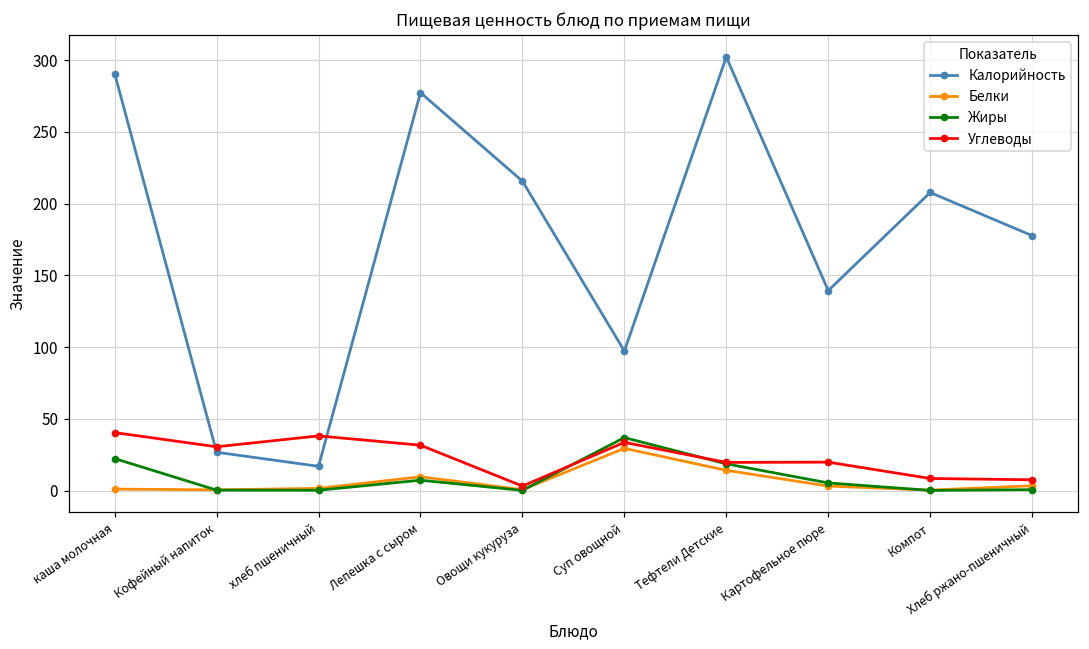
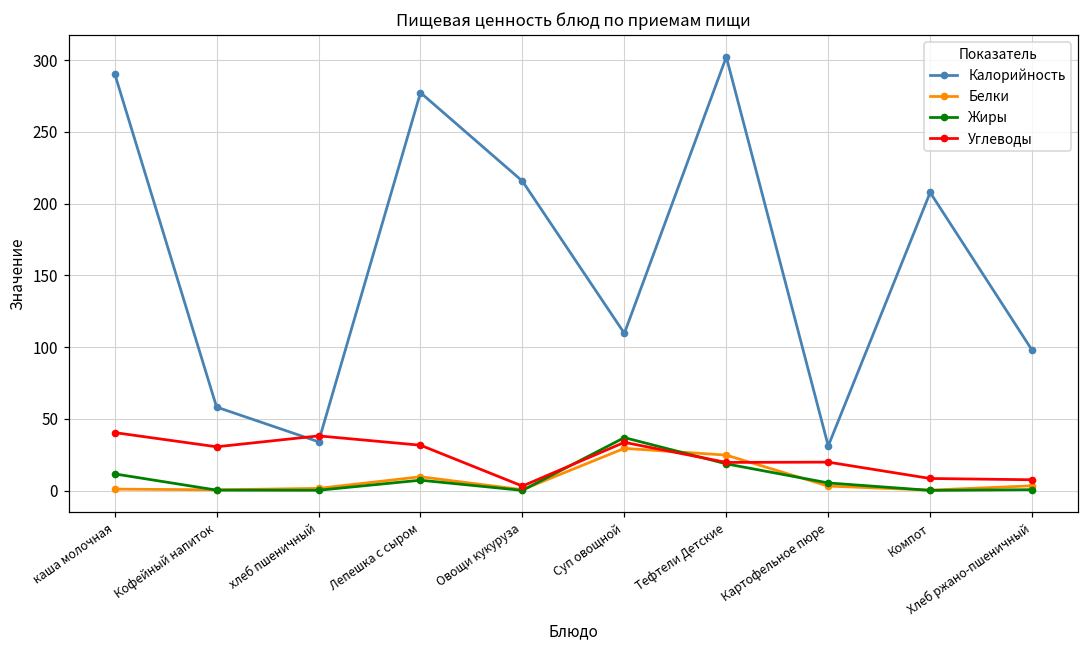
Жиры, каша молочная: 22 -> 12
Калорийность, Кофейный напиток: 27 -> 58
Калорийность, хлеб пшеничный: 17 -> 34
Калорийность, Суп овощной: 97 -> 110
Белки, Тефтели Детские: 14 -> 25
Калорийность, Картофельное пюре: 139 -> 31
Калорийность, Хлеб ржано-пшеничный: 178 -> 98
